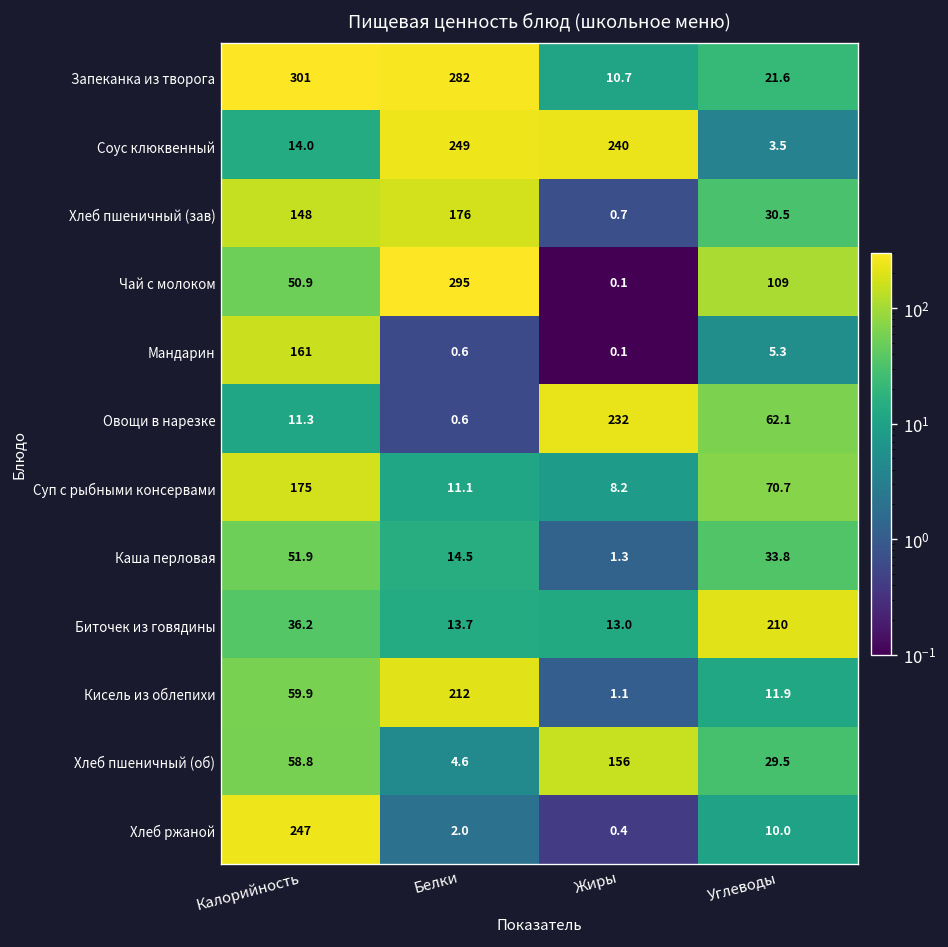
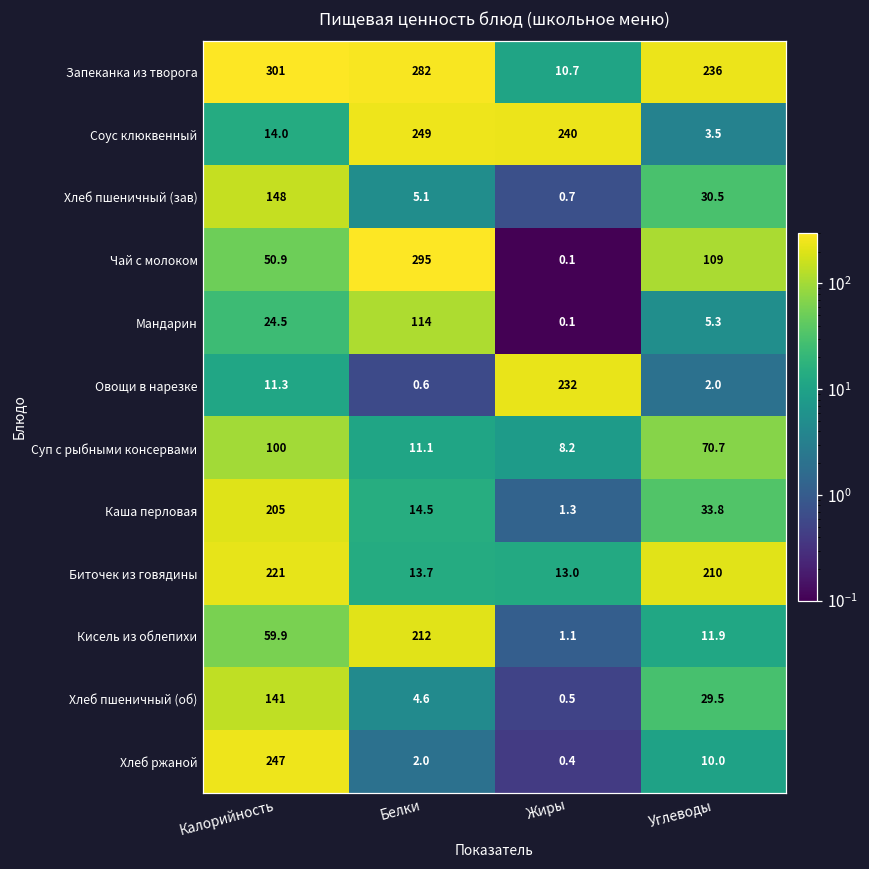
Запеканка из творога, Углеводы: 21.6 -> 236
Хлеб пшеничный (зав), Белки: 176 -> 5.1
Мандарин, Калорийность: 161 -> 24.5
Мандарин, Белки: 0.6 -> 114
Овощи в нарезке, Углеводы: 62.1 -> 2.0
Суп с рыбными консервами, Калорийность: 175 -> 100
Каша перловая, Калорийность: 51.9 -> 205
Биточек из говядины, Калорийность: 36.2 -> 221
Хлеб пшеничный (об), Калорийность: 58.8 -> 141
Хлеб пшеничный (об), Жиры: 156 -> 0.5
